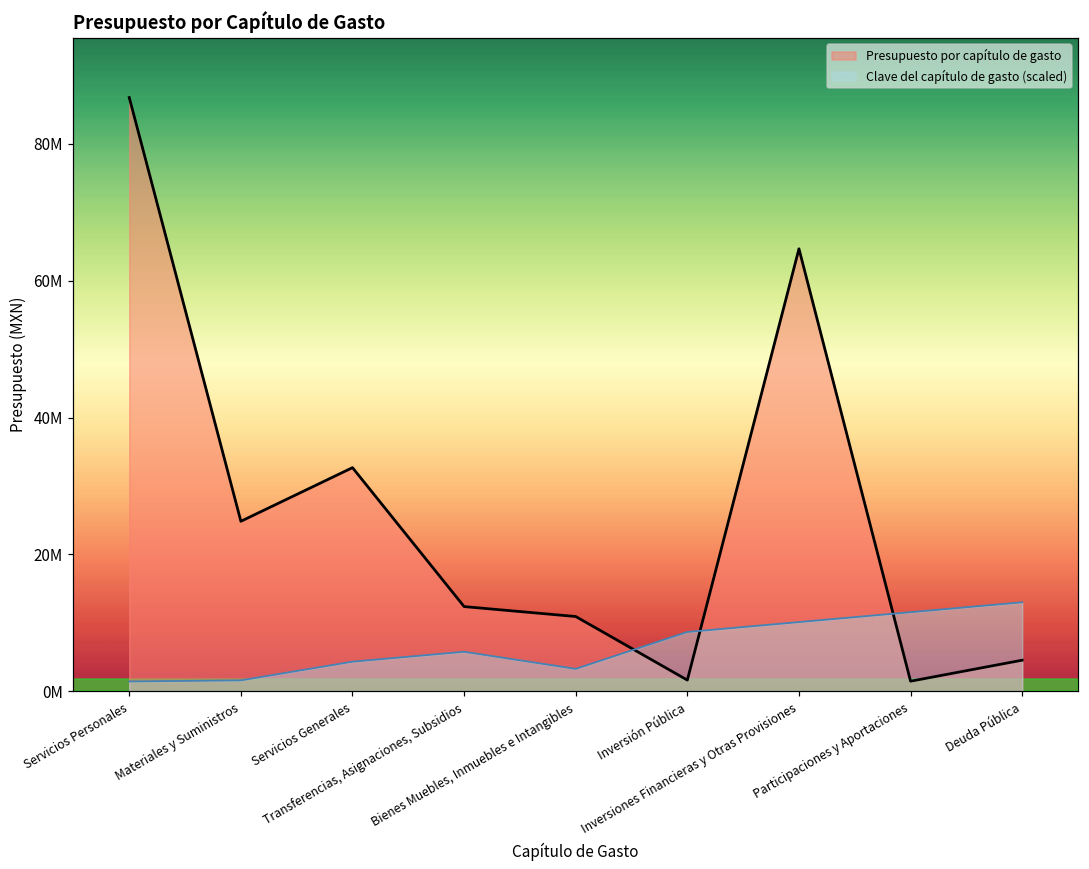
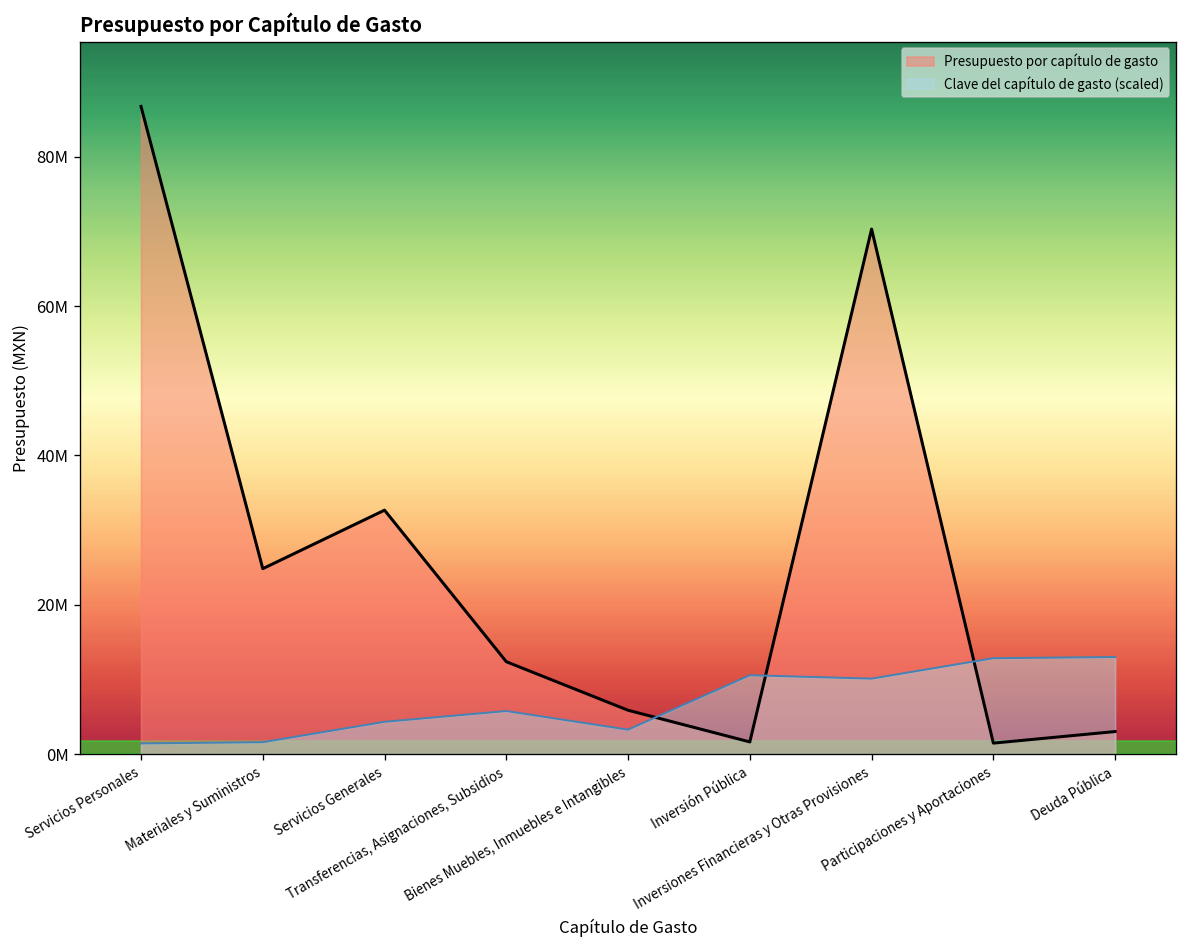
Presupuesto por capítulo de gasto, Bienes Muebles, Inmuebles e Intangibles: 11000000 -> 6000000
Clave del capítulo de gasto (scaled), Inversión Pública: 9000000 -> 11000000
Presupuesto por capítulo de gasto, Inversiones Financieras y Otras Provisiones: 65000000 -> 70000000
Clave del capítulo de gasto (scaled), Participaciones y Aportaciones: 12000000 -> 13000000
Presupuesto por capítulo de gasto, Deuda Pública: 5000000 -> 3000000
